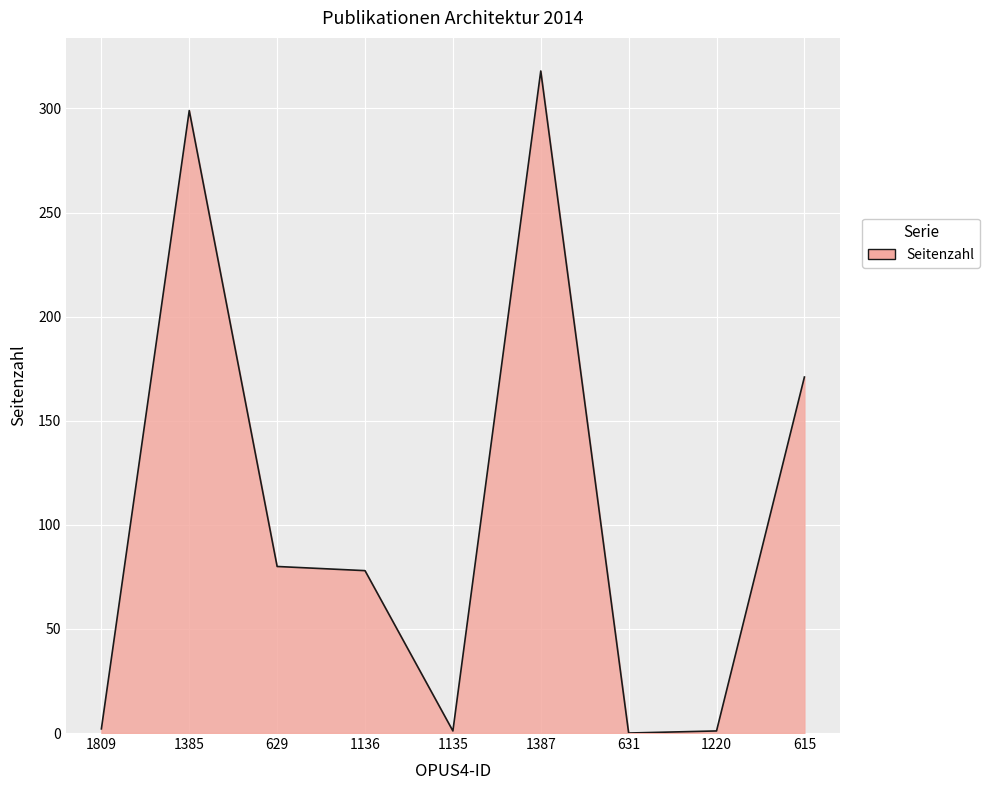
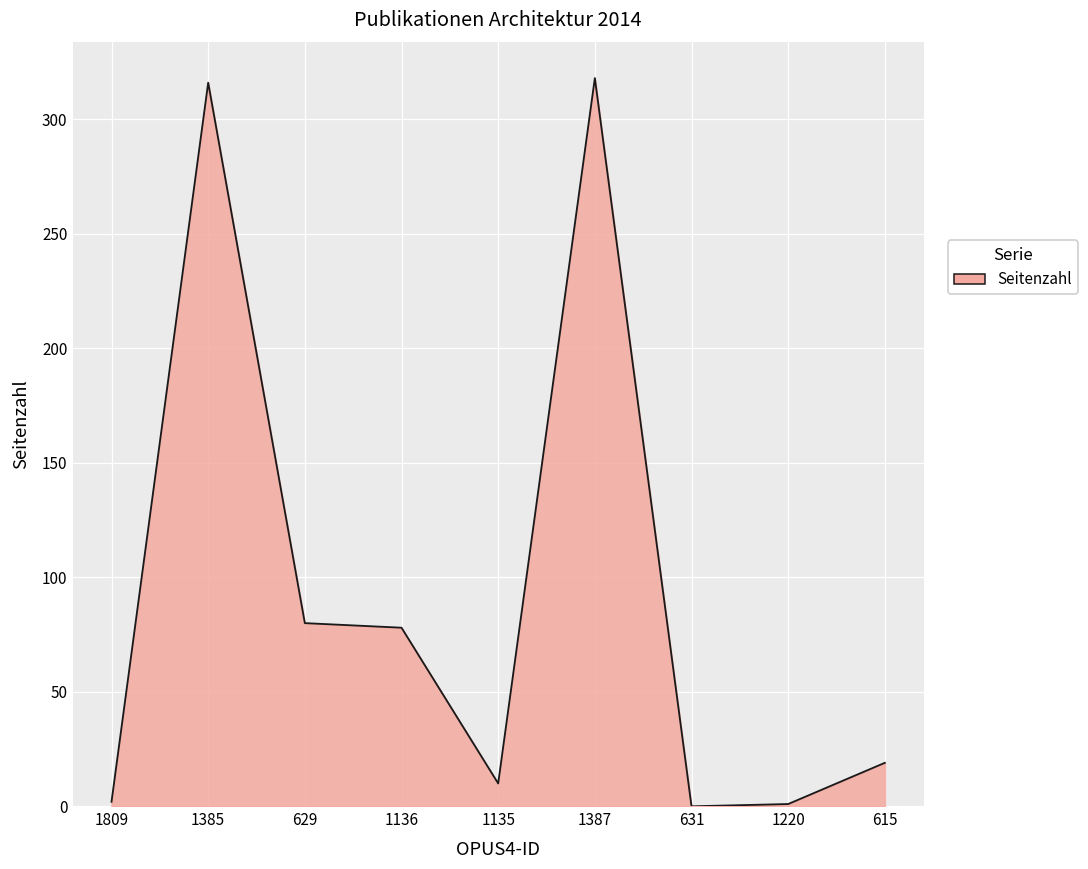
1385: 299 -> 316
1135: 1 -> 10
615: 171 -> 19
